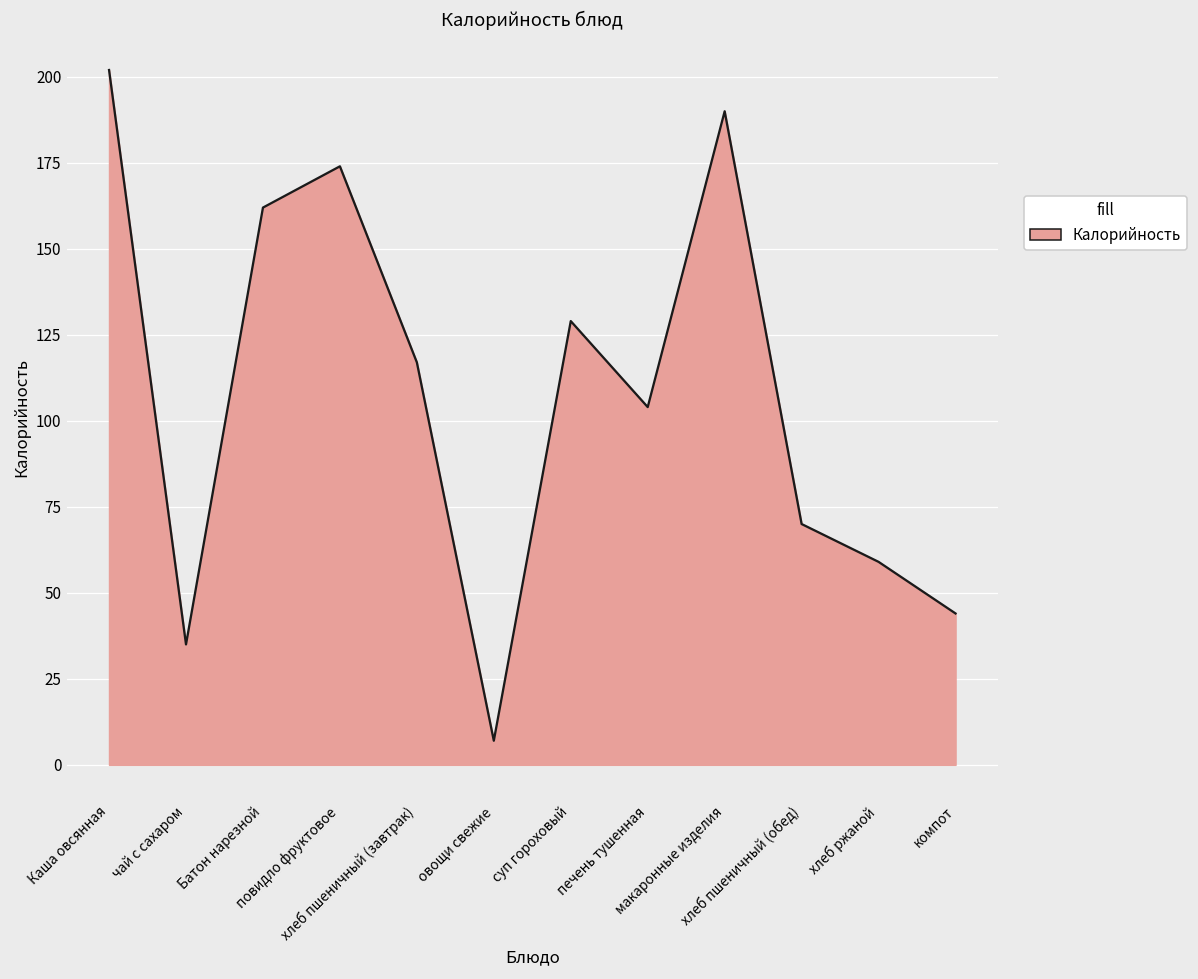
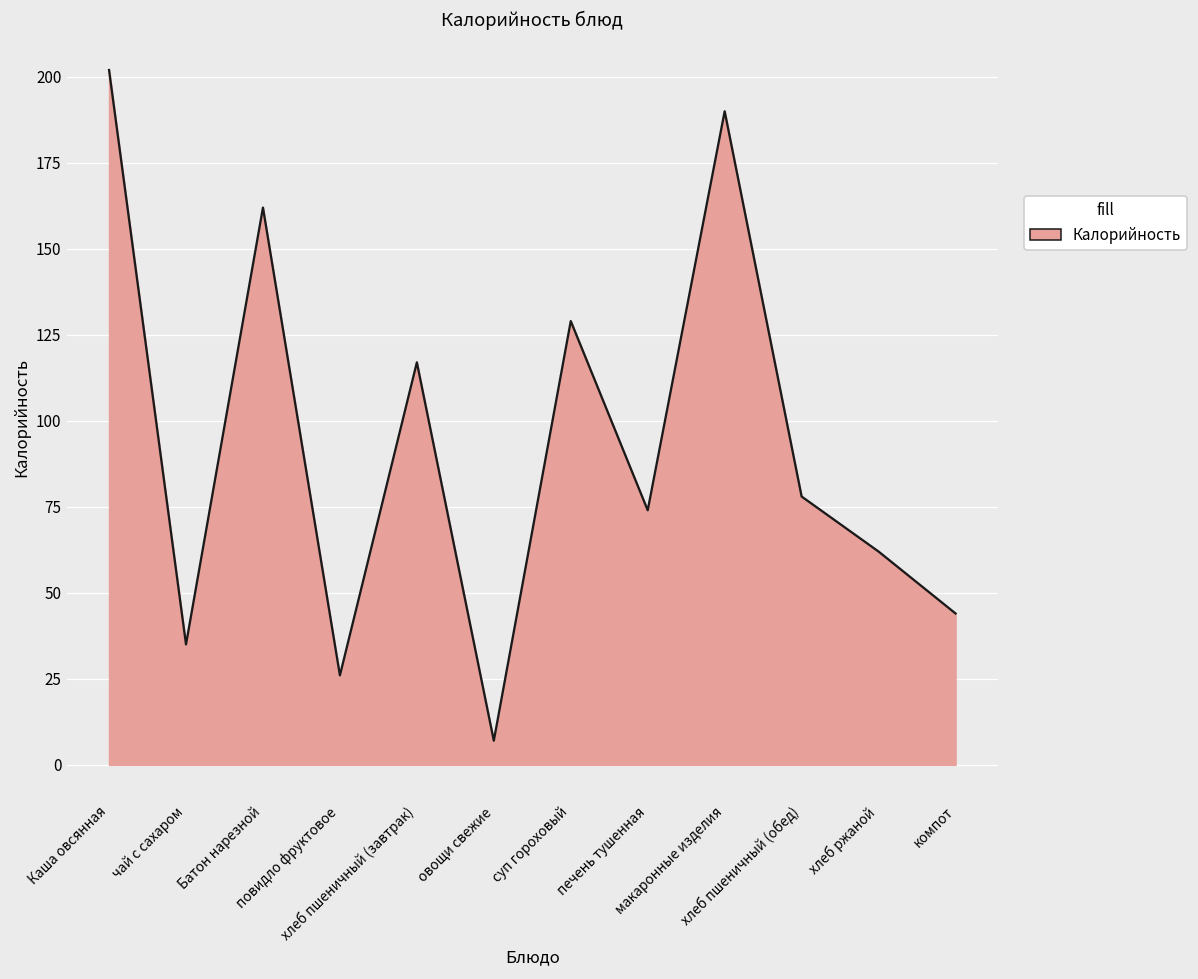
повидло фруктовое: 174 -> 26
печень тушенная: 104 -> 74
хлеб пшеничный (обед): 70 -> 78
хлеб ржаной: 59 -> 62
